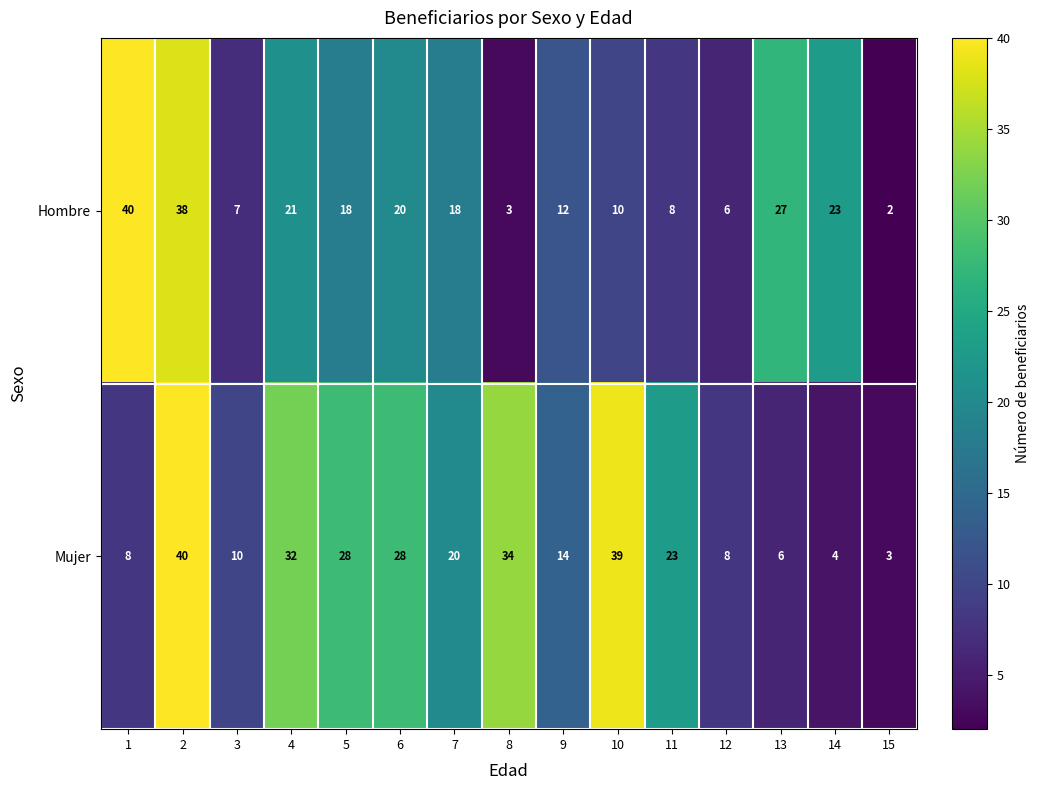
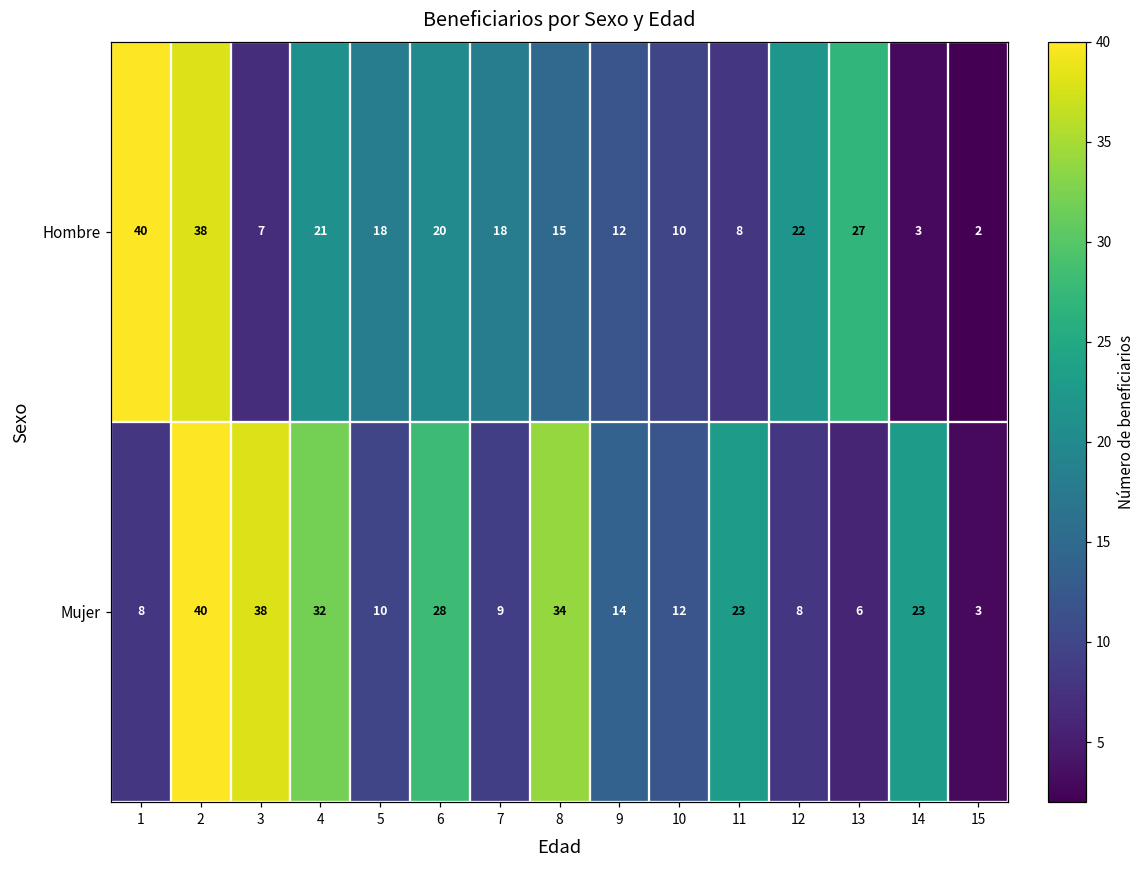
Hombre, 8: 3 -> 15
Hombre, 12: 6 -> 22
Hombre, 14: 23 -> 3
Mujer, 3: 10 -> 38
Mujer, 5: 28 -> 10
Mujer, 7: 20 -> 9
Mujer, 10: 39 -> 12
Mujer, 14: 4 -> 23
